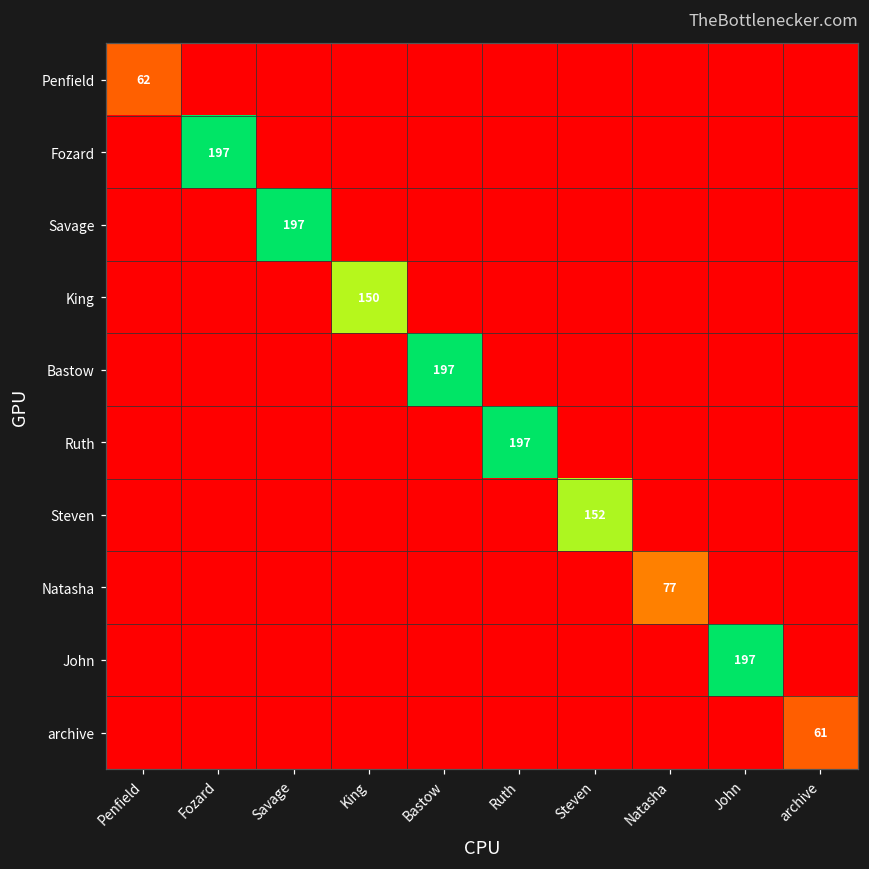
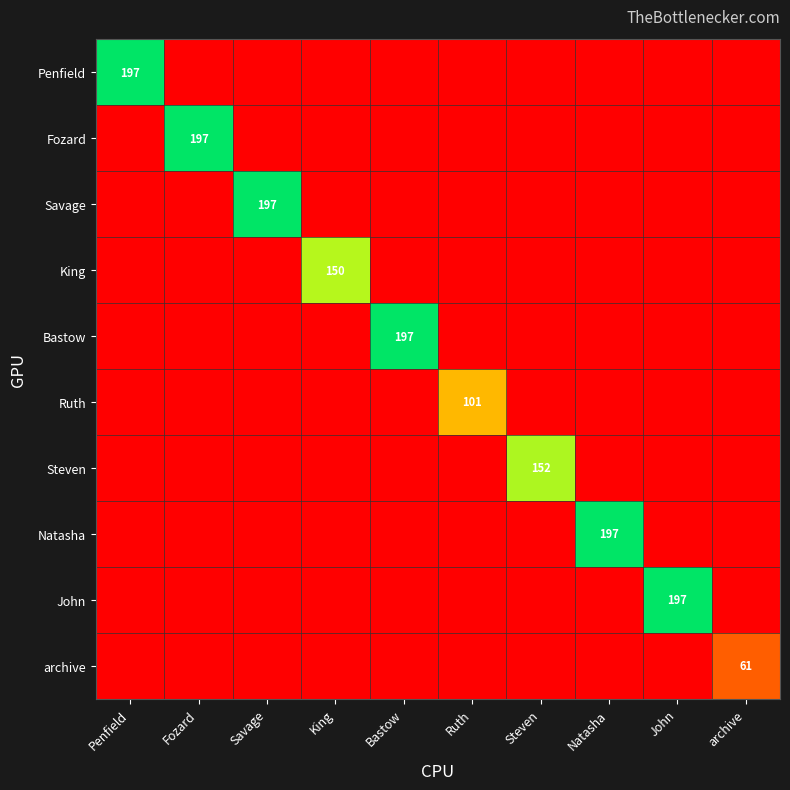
Penfield, Penfield: 62 -> 197
Ruth, Ruth: 197 -> 101
Natasha, Natasha: 77 -> 197
